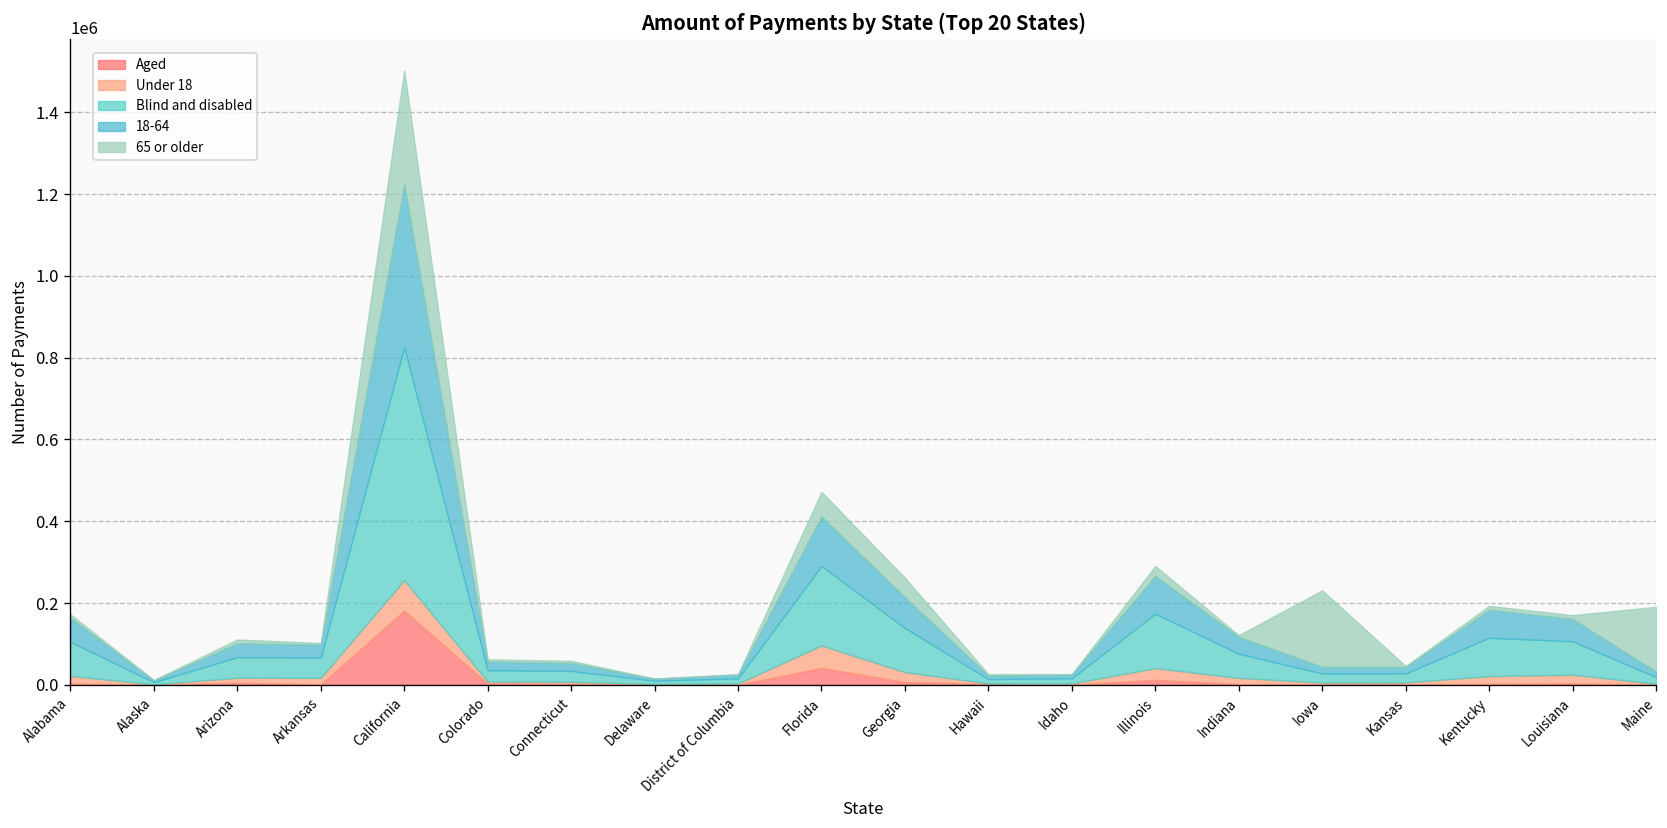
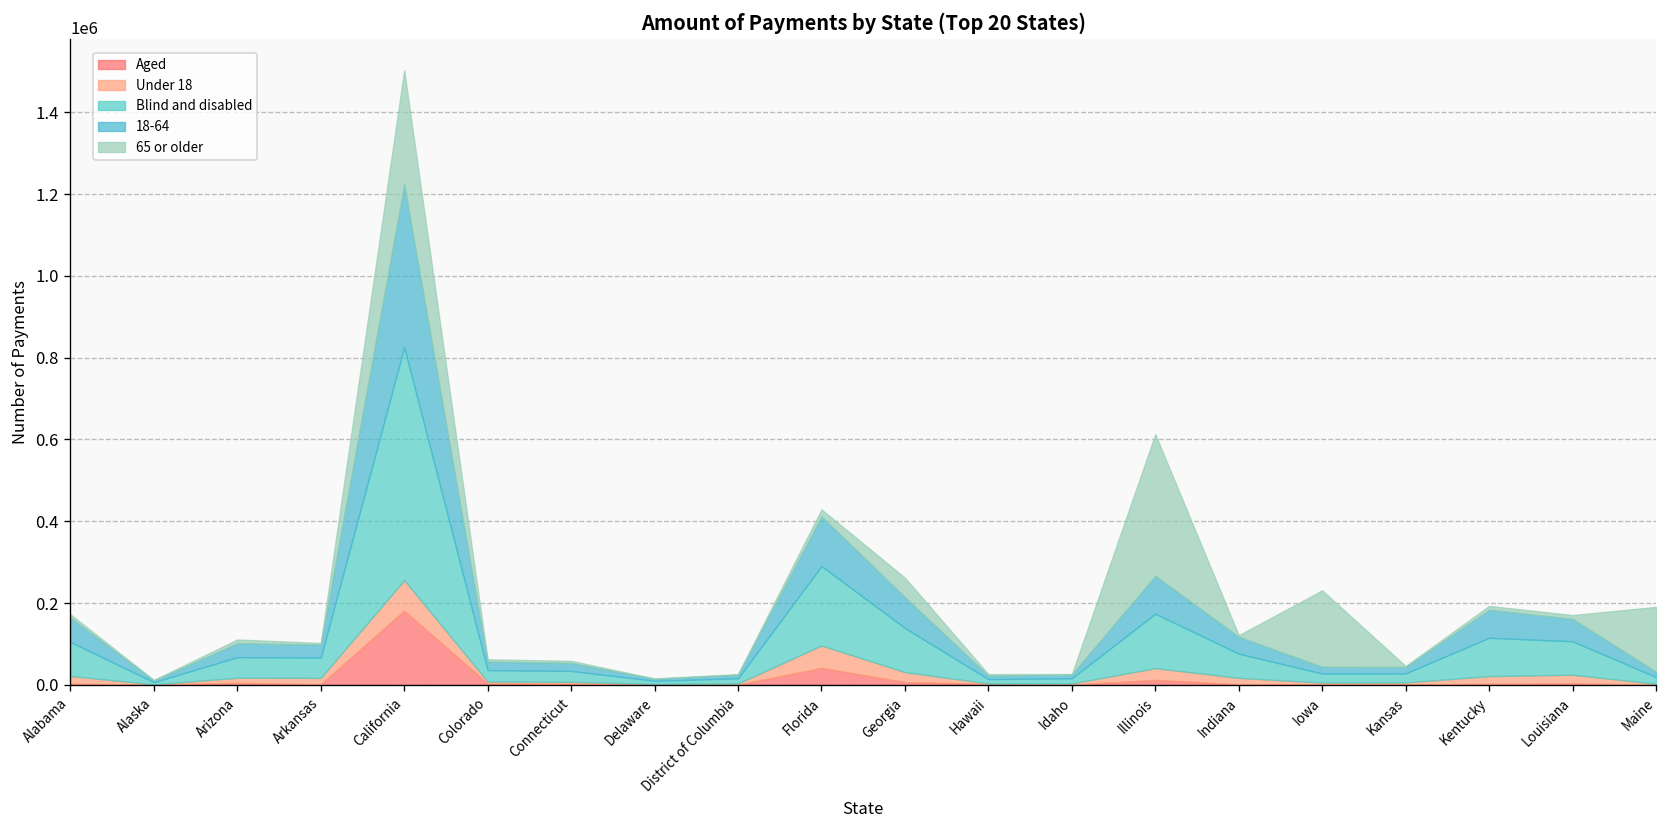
65 or older, Florida: 60000 -> 20000
65 or older, Illinois: 20000 -> 350000
